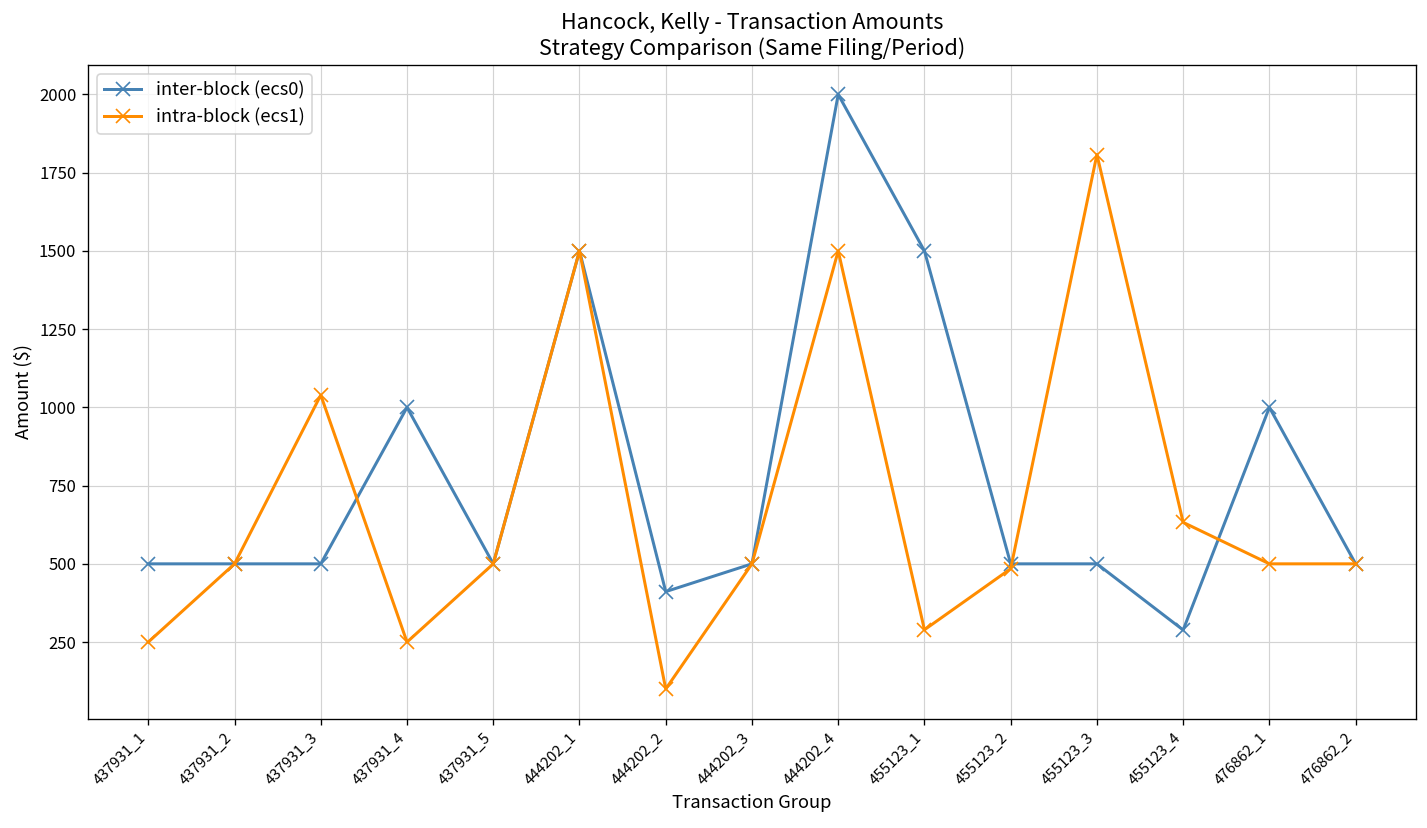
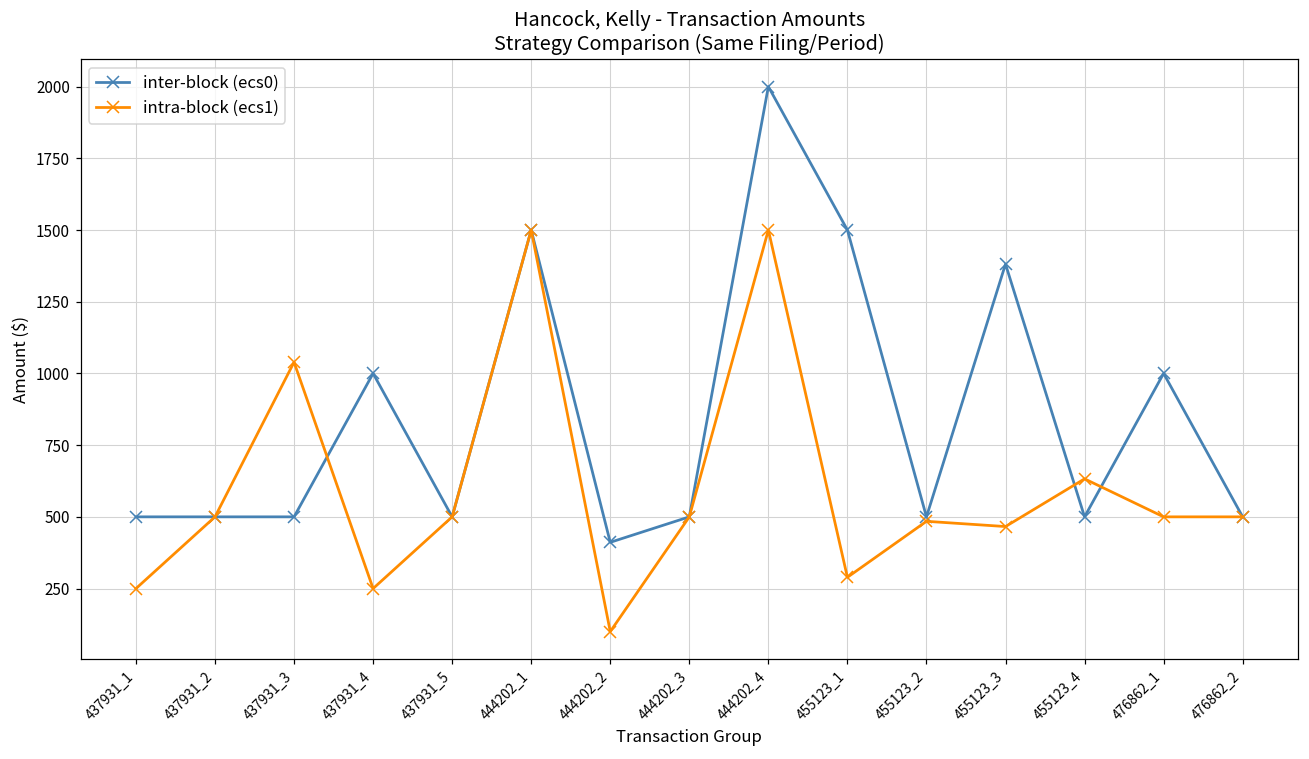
inter-block (ecs0), 455123_3: 500 -> 1380
intra-block (ecs1), 455123_3: 1810 -> 470
inter-block (ecs0), 455123_4: 290 -> 500
